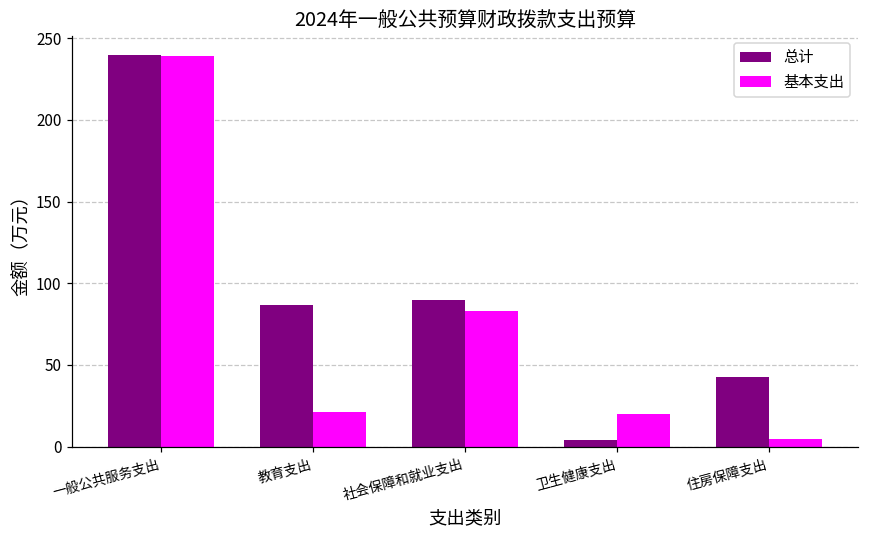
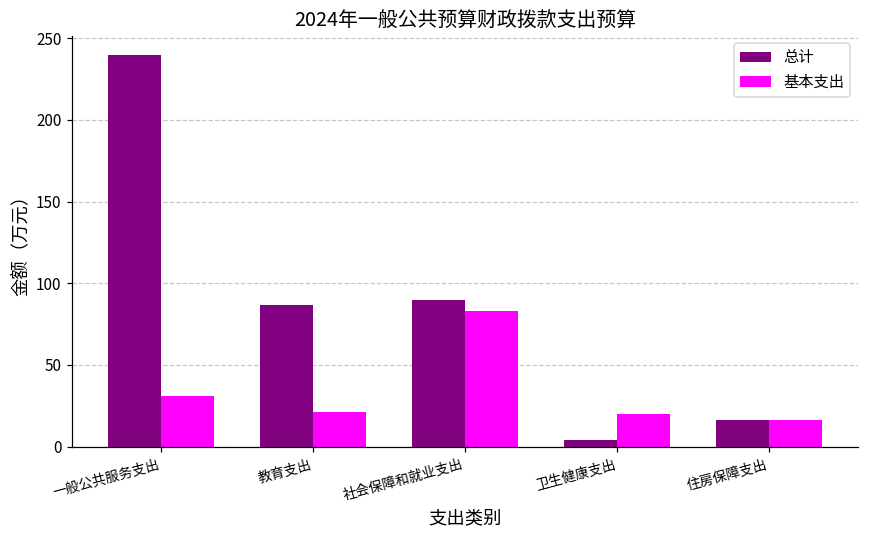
基本支出, 一般公共服务支出: 239 -> 31
总计, 住房保障支出: 43 -> 16
基本支出, 住房保障支出: 5 -> 16
